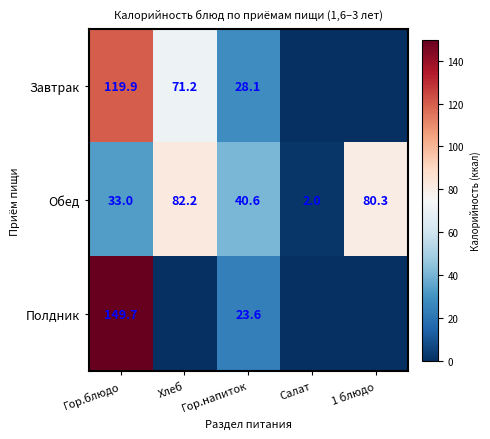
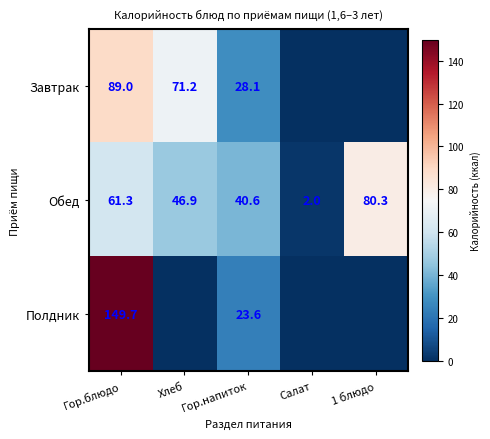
Завтрак, Гор.блюдо: 119.9 -> 89.0
Обед, Гор.блюдо: 33.0 -> 61.3
Обед, Хлеб: 82.2 -> 46.9
